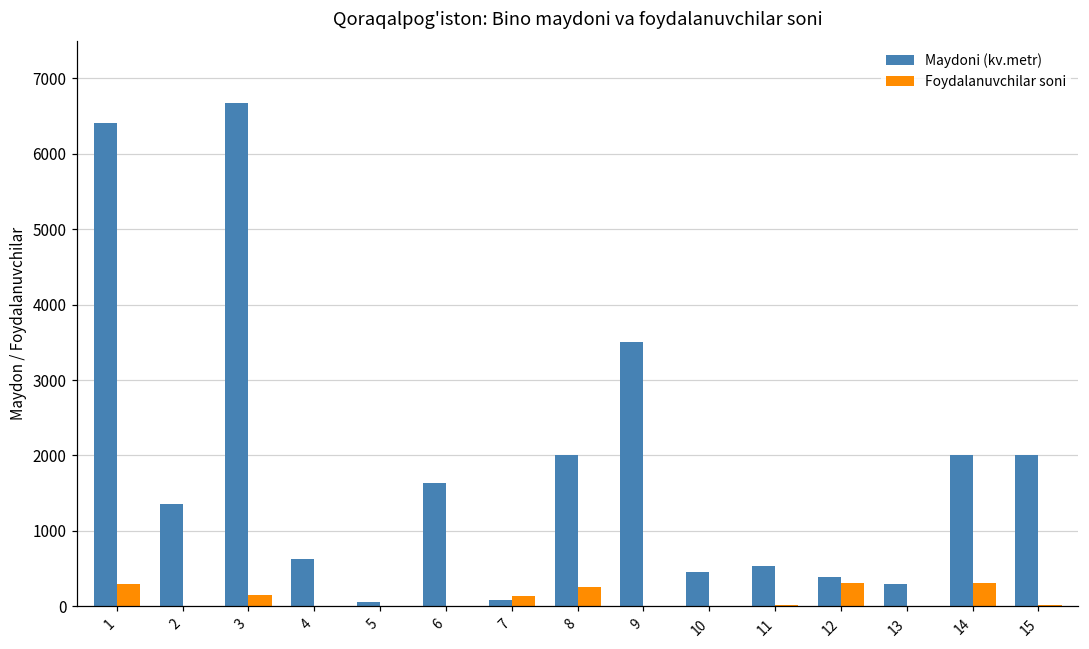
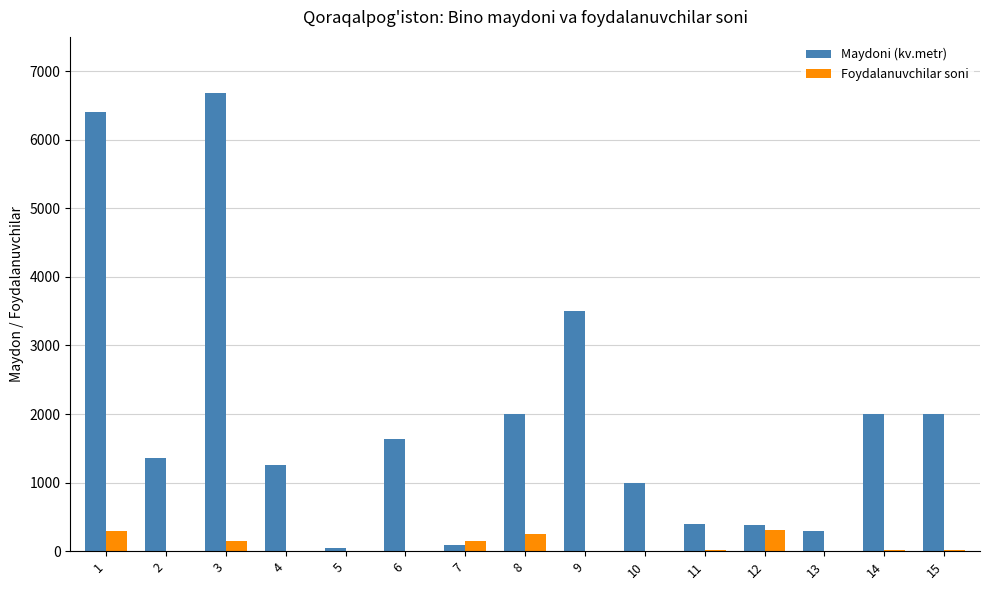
Maydoni (kv.metr), 4: 600 -> 1300
Maydoni (kv.metr), 10: 500 -> 1000
Maydoni (kv.metr), 11: 500 -> 400
Foydalanuvchilar soni, 14: 300 -> 0
